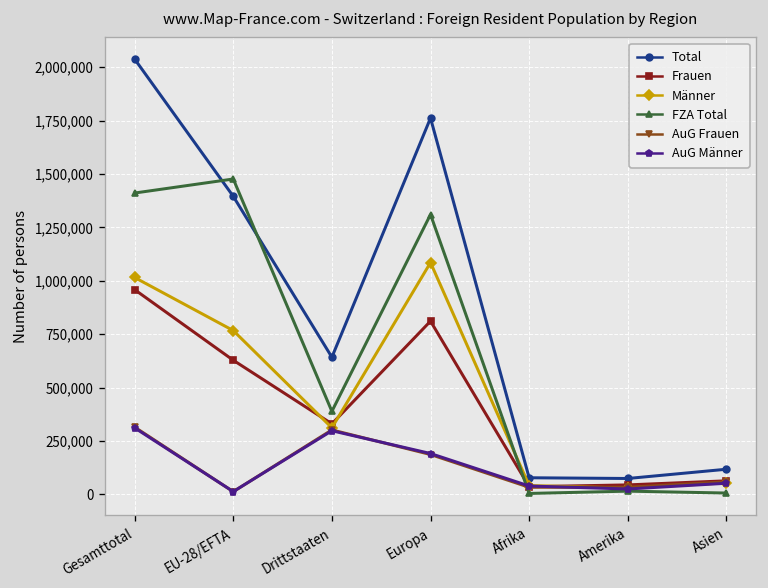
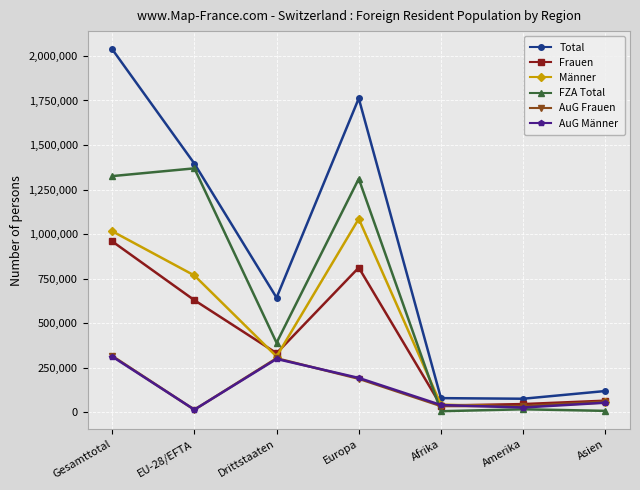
FZA Total, Gesamttotal: 1,410,000 -> 1,330,000
FZA Total, EU-28/EFTA: 1,480,000 -> 1,370,000
